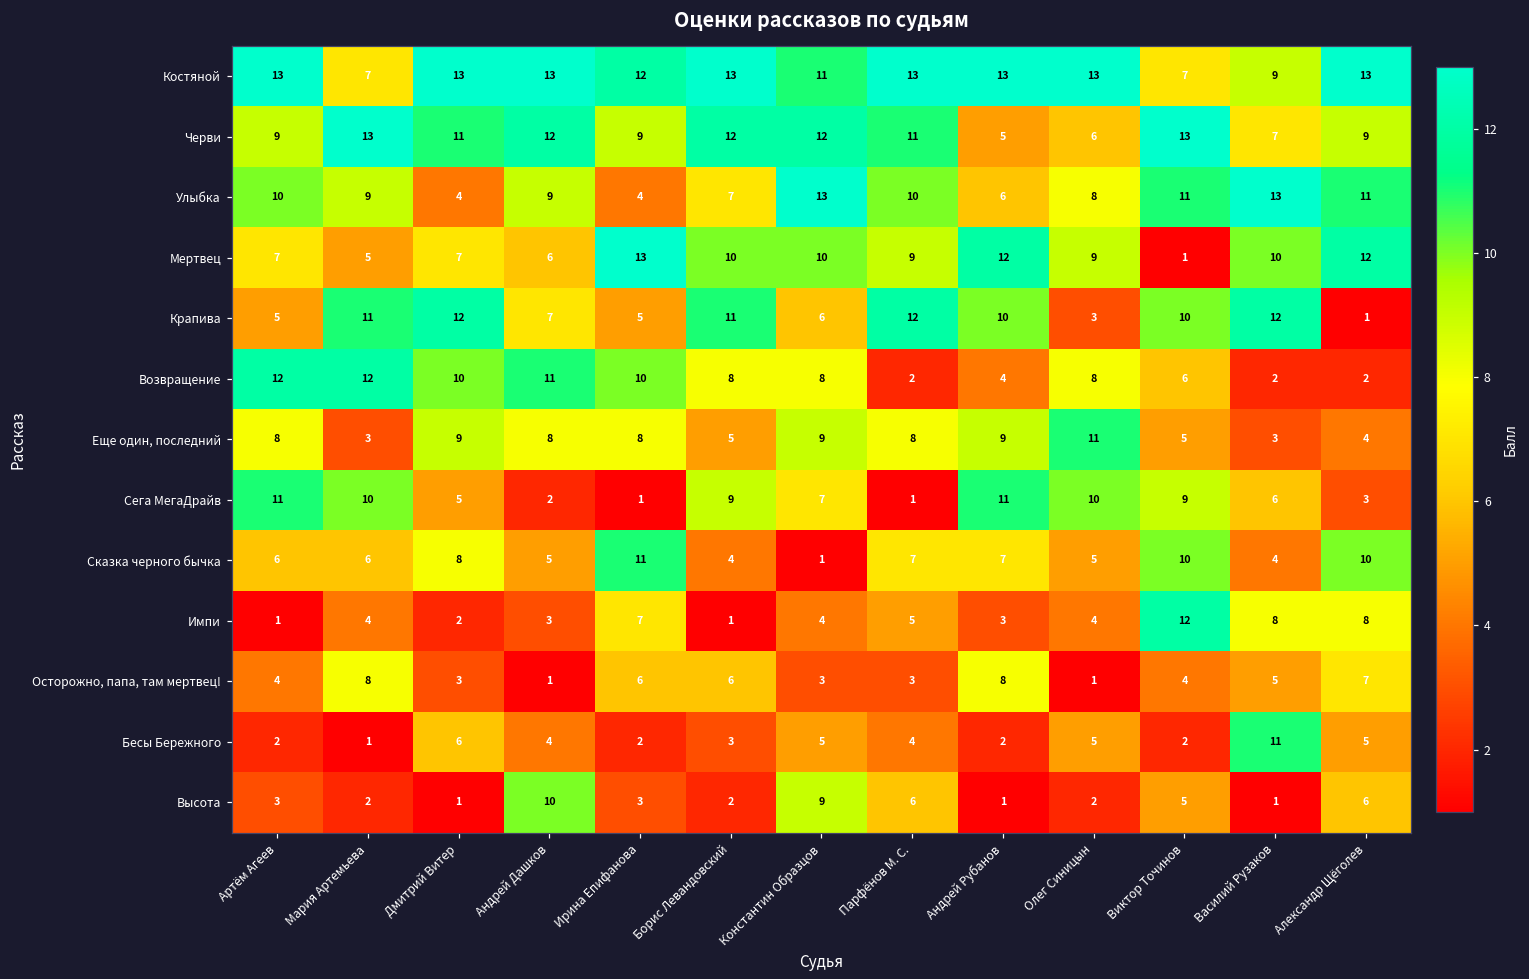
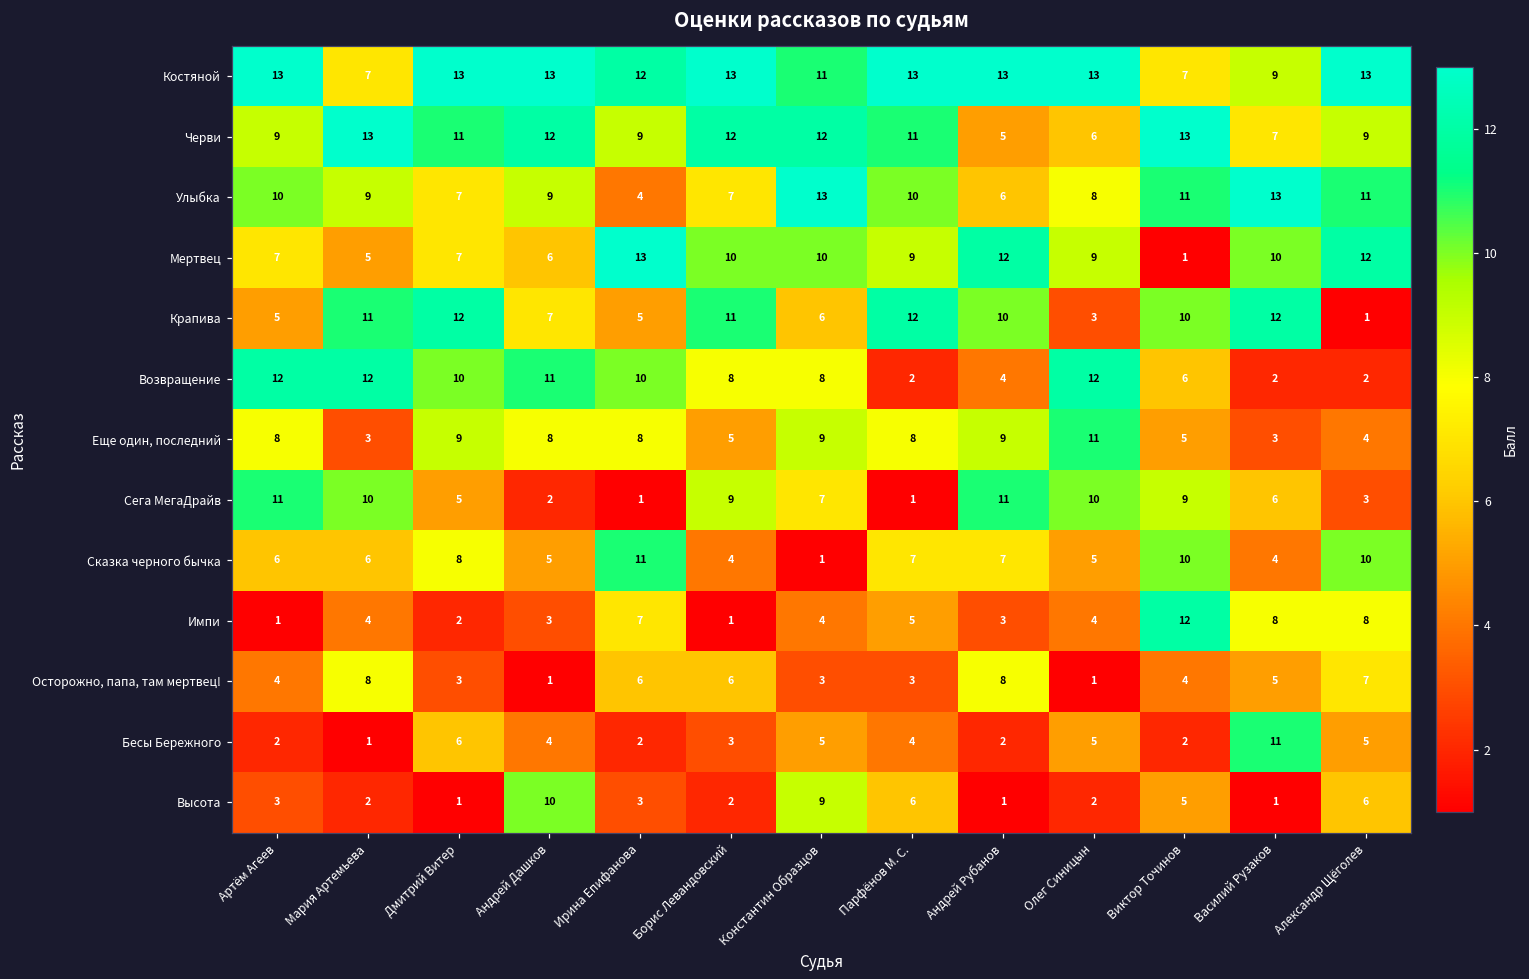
Улыбка, Дмитрий Витер: 4 -> 7
Возвращение, Олег Синицын: 8 -> 12
